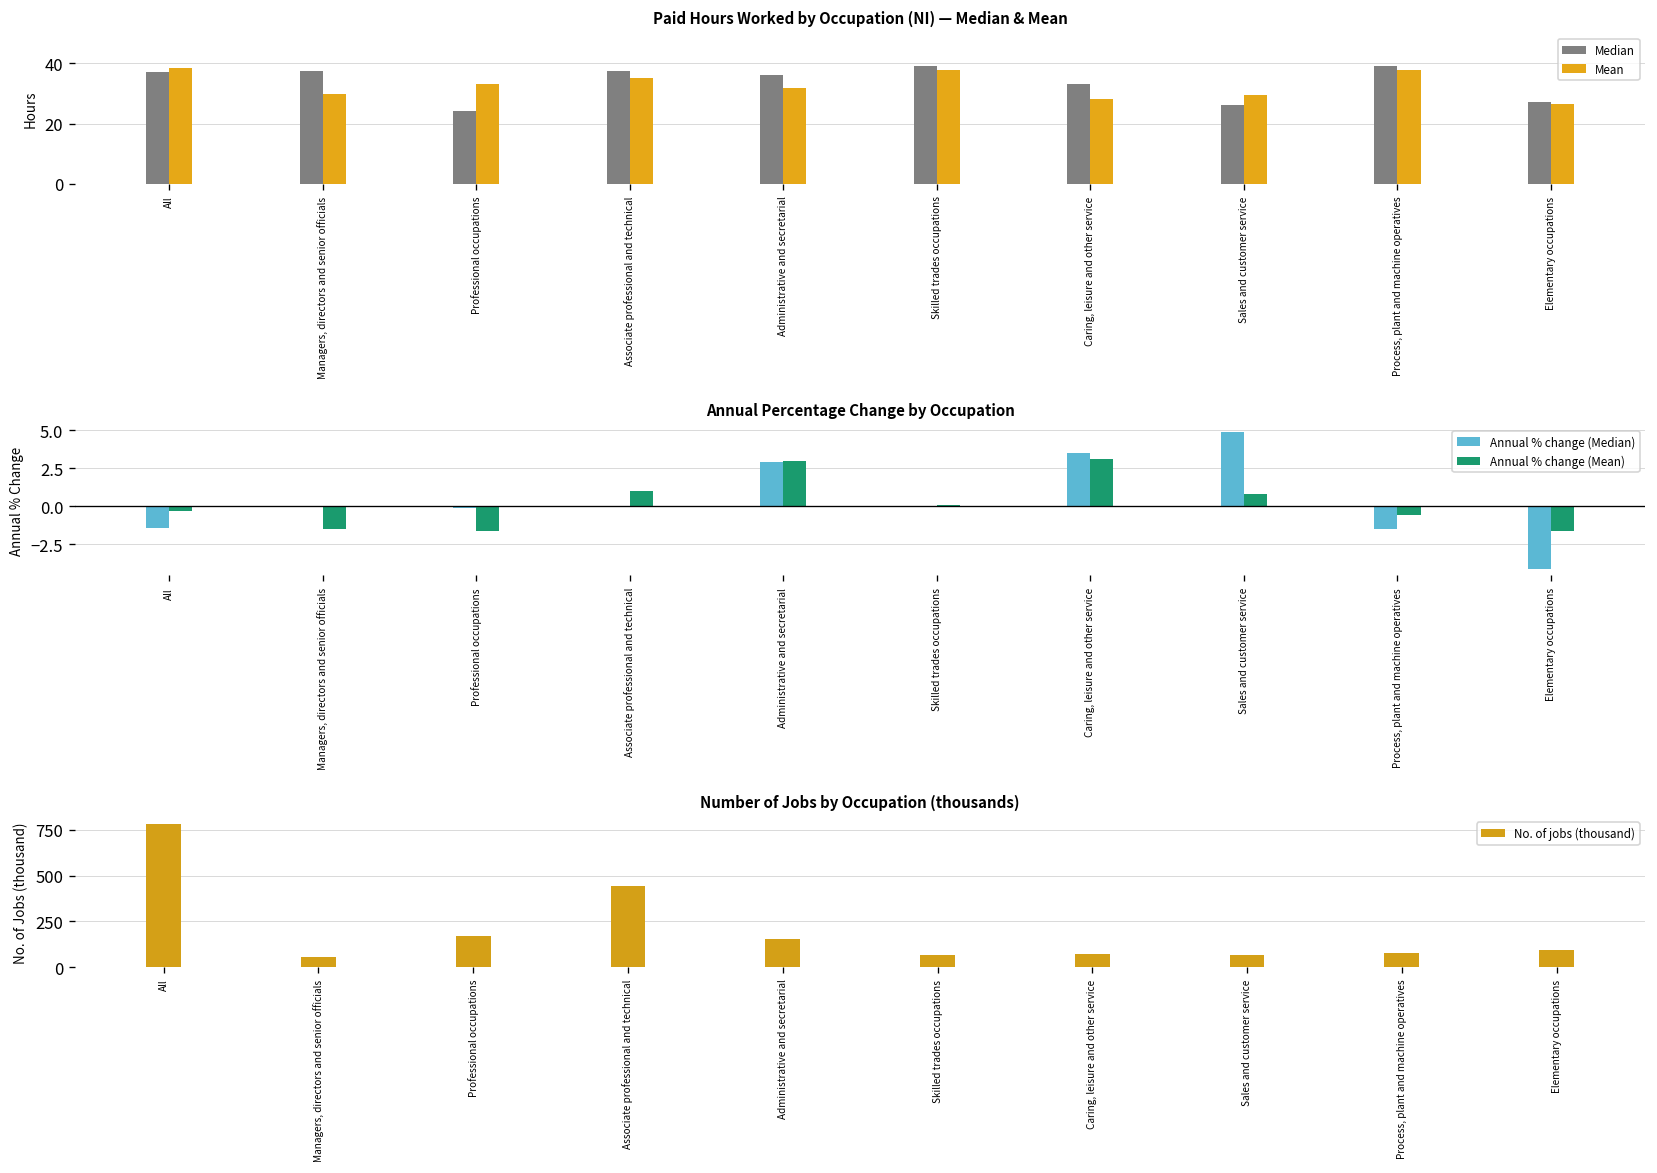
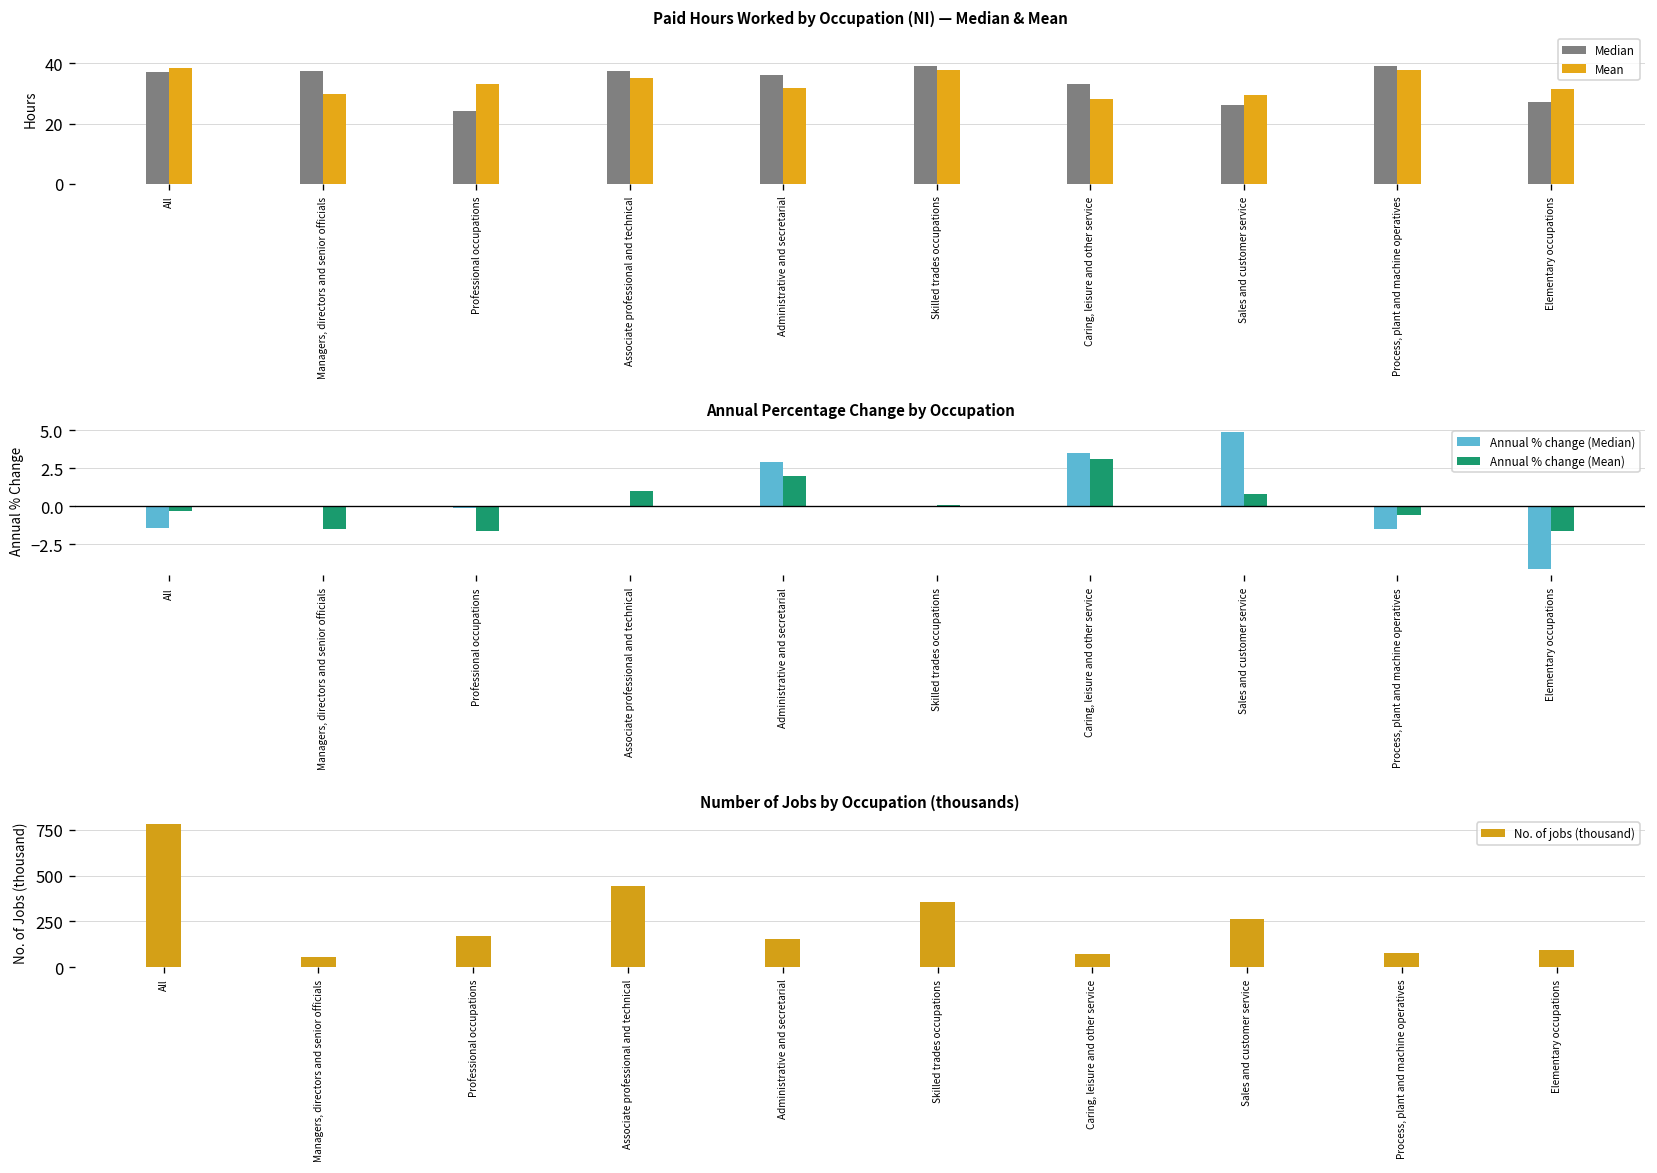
Paid Hours Worked by Occupation (NI) — Median & Mean, Mean, Elementary occupations: 27 -> 31
Annual Percentage Change by Occupation, Annual % change (Mean), Administrative and secretarial: 3 -> 2
Number of Jobs by Occupation (thousands), Skilled trades occupations: 70 -> 360
Number of Jobs by Occupation (thousands), Sales and customer service: 70 -> 260
